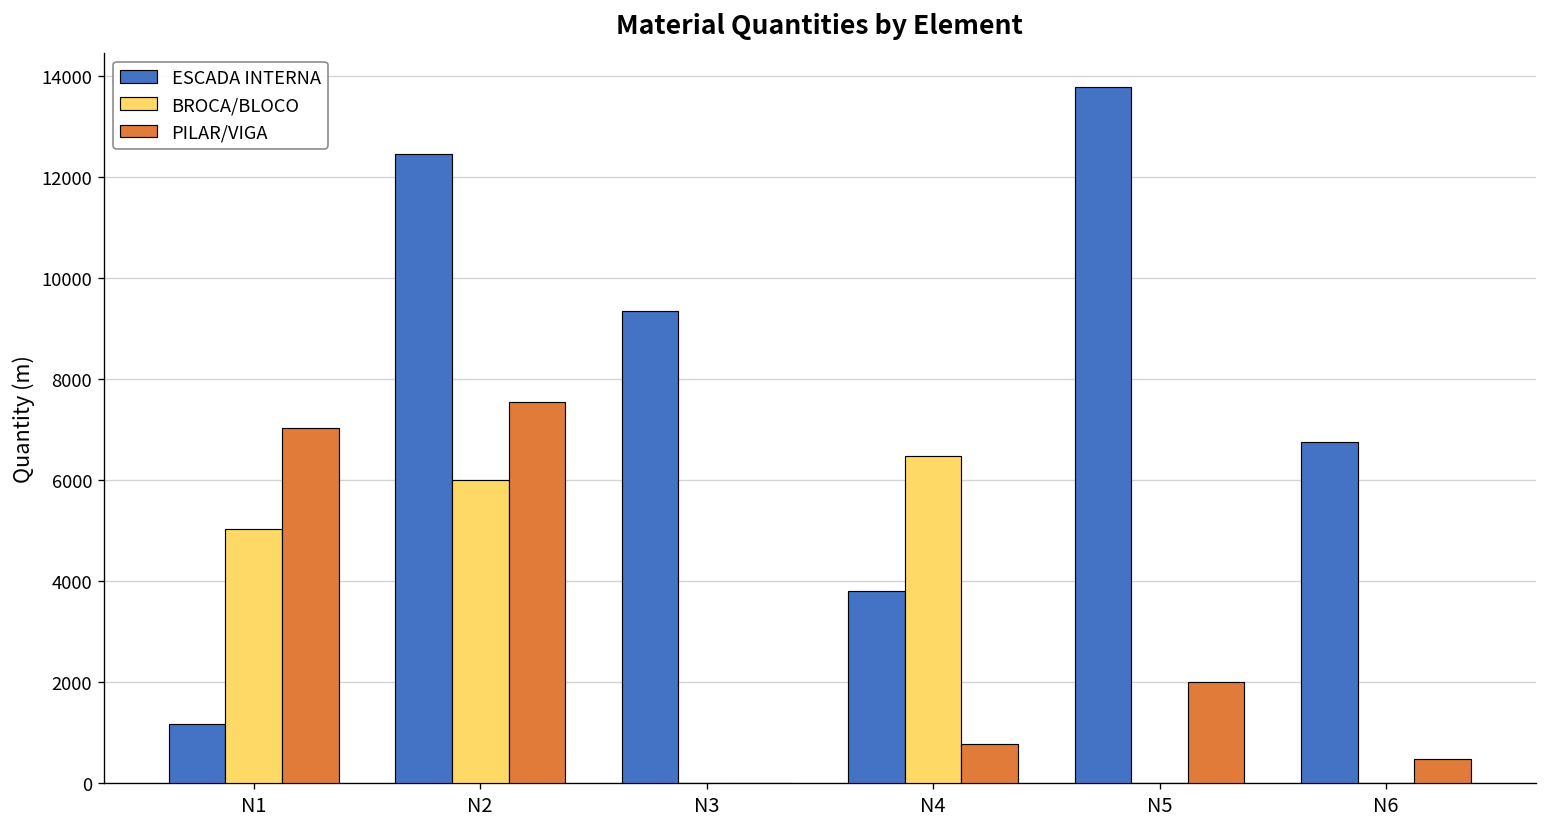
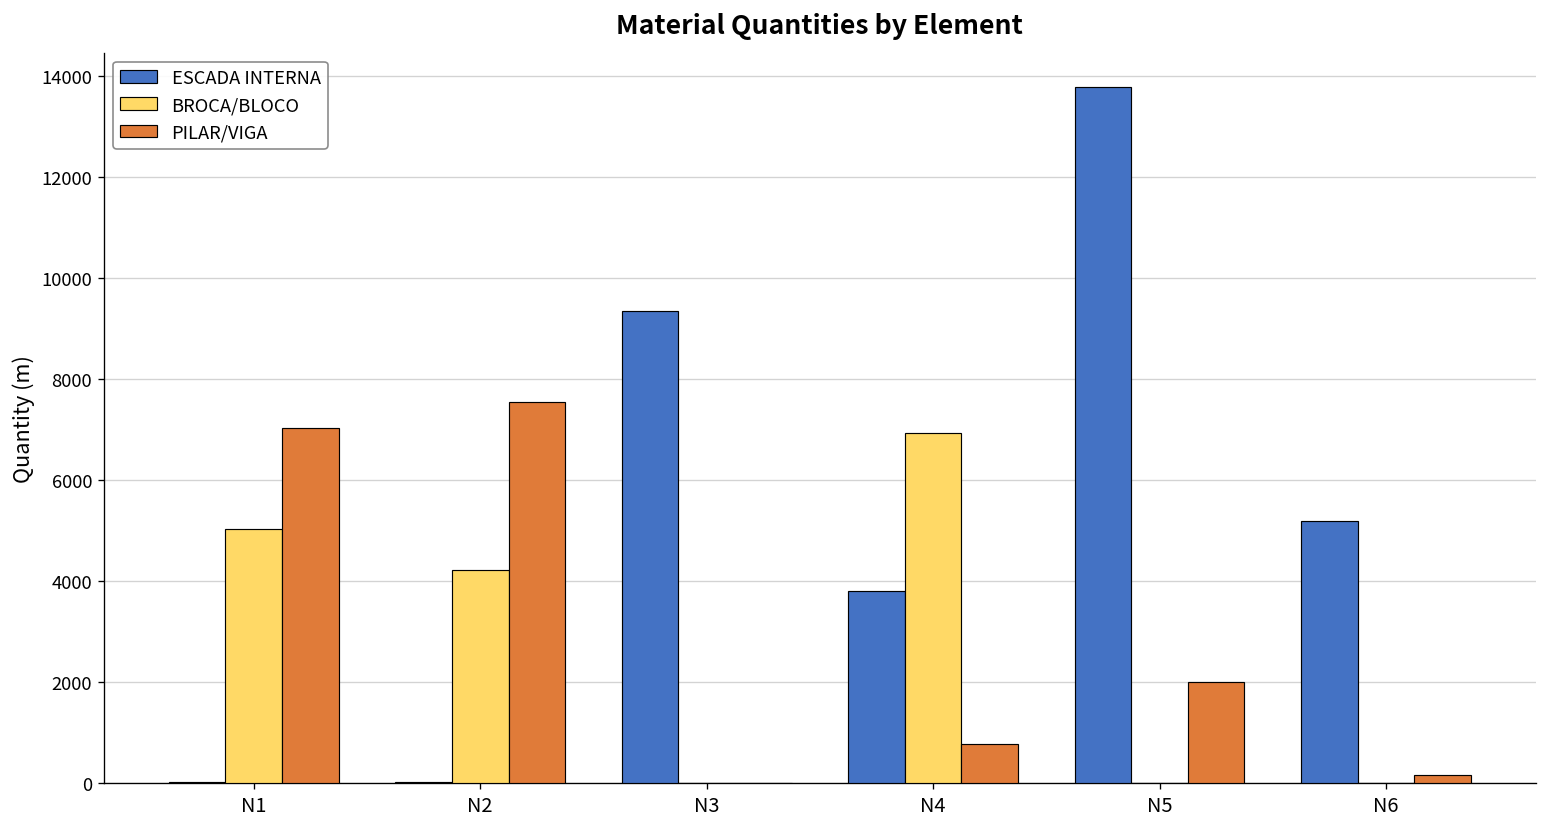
ESCADA INTERNA, N1: 1200 -> 0
ESCADA INTERNA, N2: 12400 -> 0
BROCA/BLOCO, N2: 6000 -> 4200
BROCA/BLOCO, N4: 6500 -> 6900
ESCADA INTERNA, N6: 6800 -> 5200
PILAR/VIGA, N6: 500 -> 200
